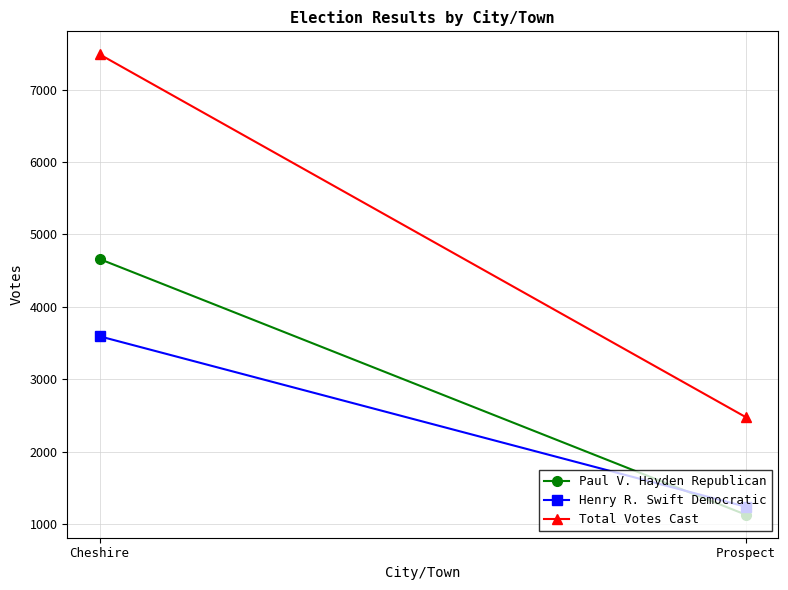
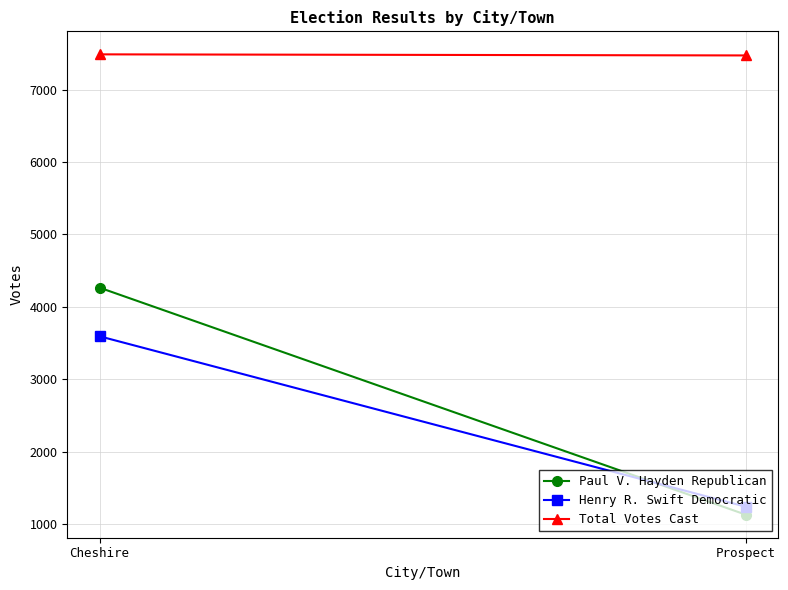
Paul V. Hayden Republican, Cheshire: 4700 -> 4300
Total Votes Cast, Prospect: 2500 -> 7500
